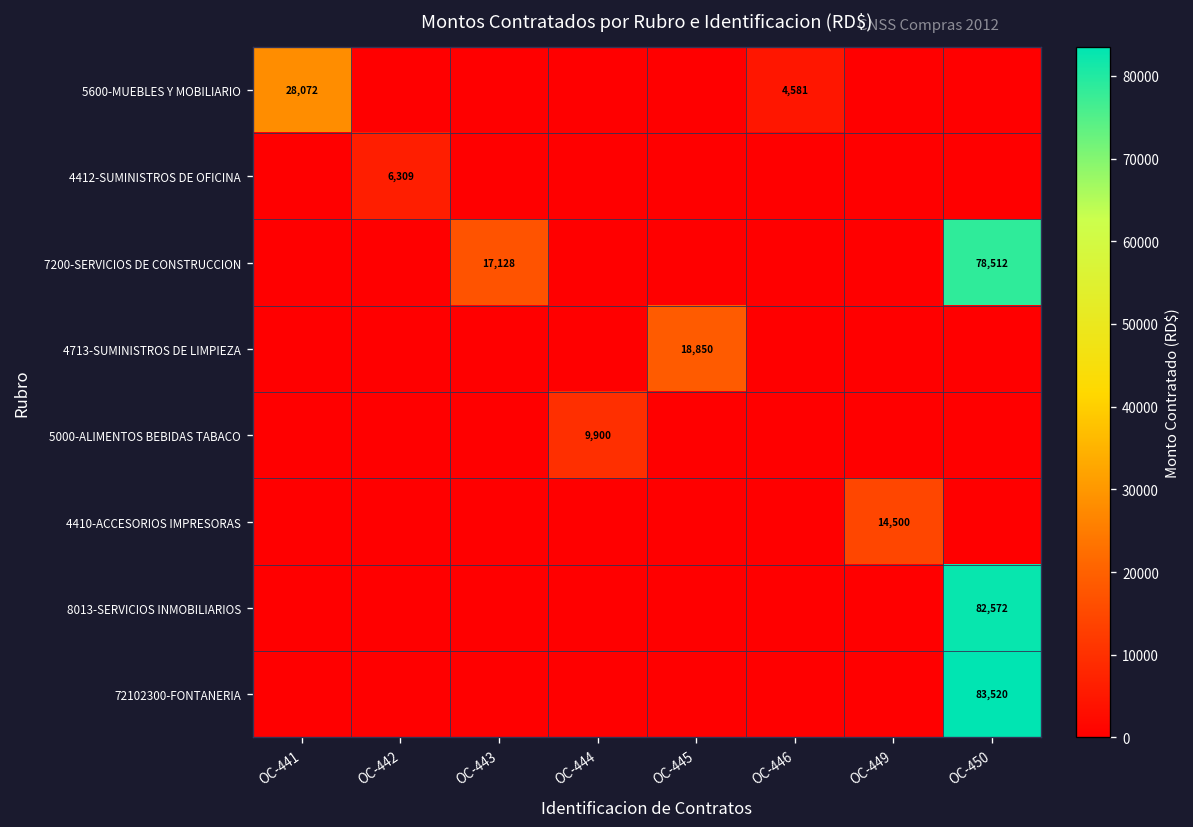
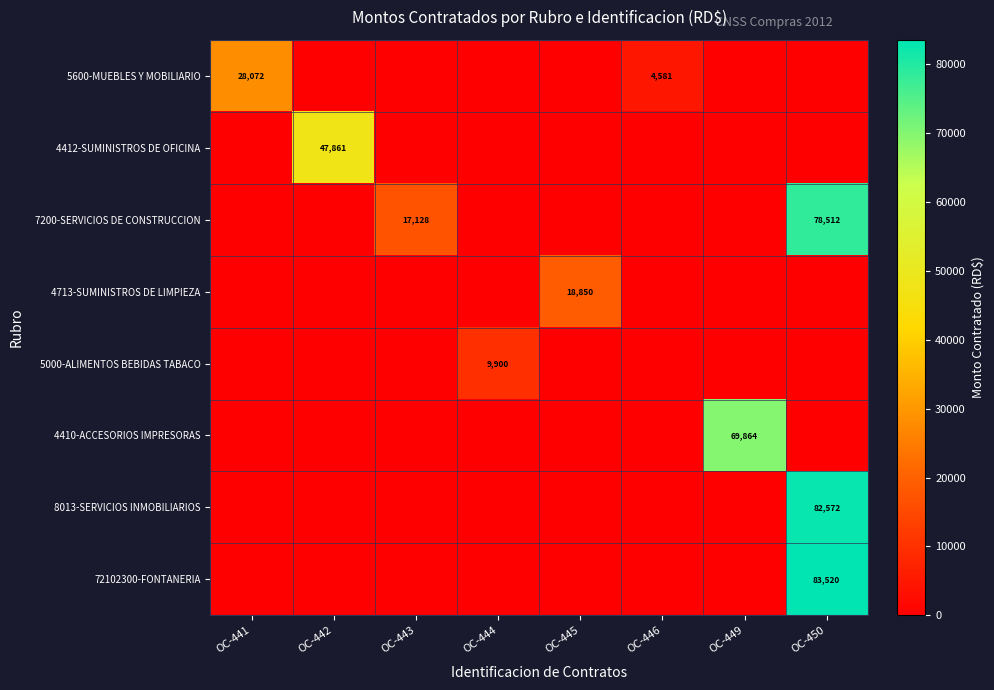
4412-SUMINISTROS DE OFICINA, OC-442: 6,309 -> 47,861
4410-ACCESORIOS IMPRESORAS, OC-449: 14,500 -> 69,864
